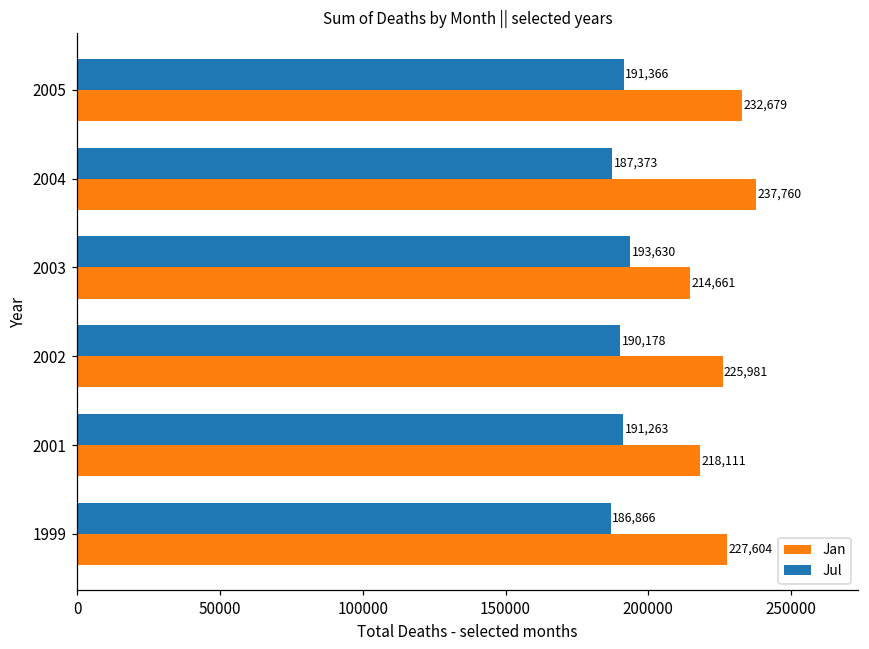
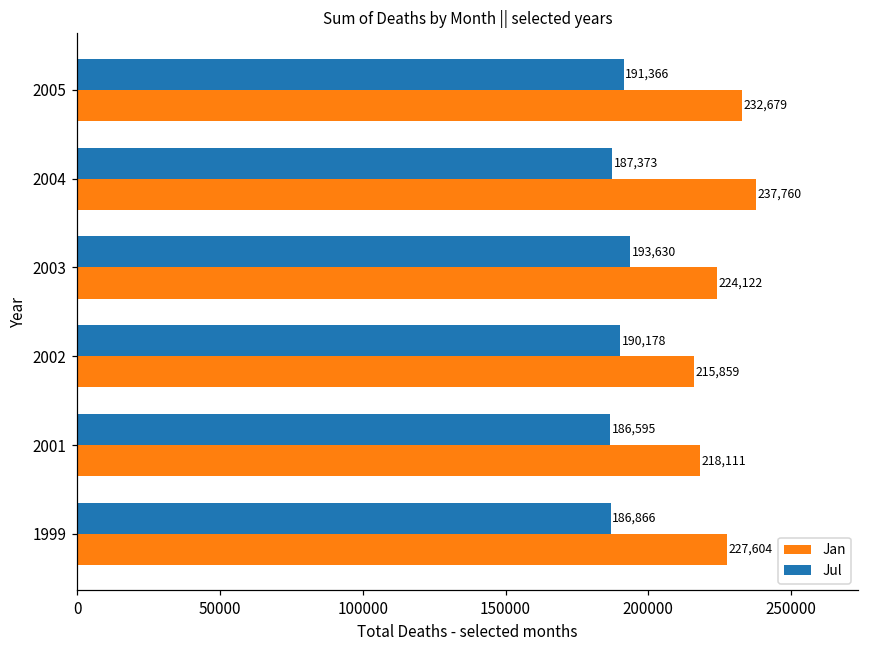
Jan, 2003: 214,661 -> 224,122
Jan, 2002: 225,981 -> 215,859
Jul, 2001: 191,263 -> 186,595
